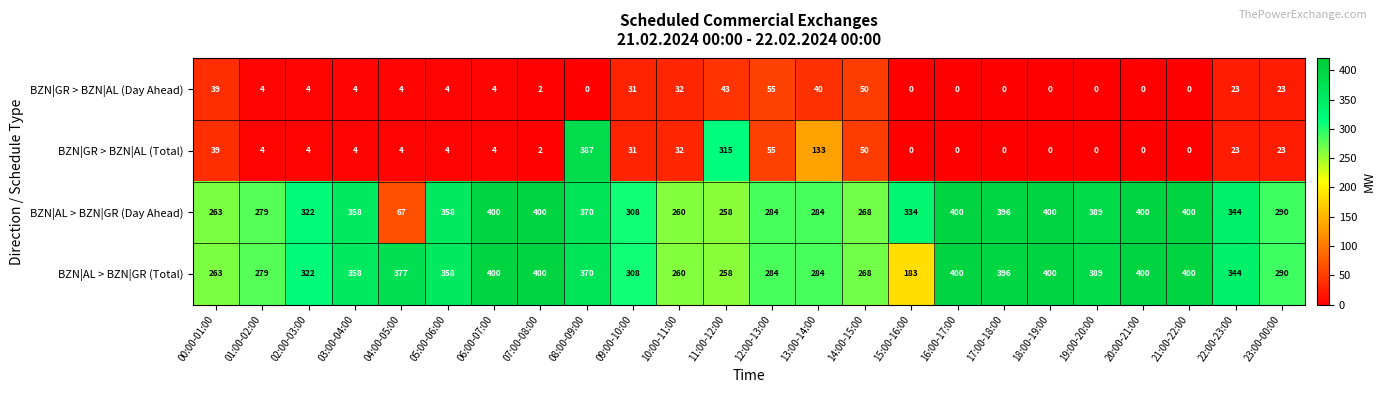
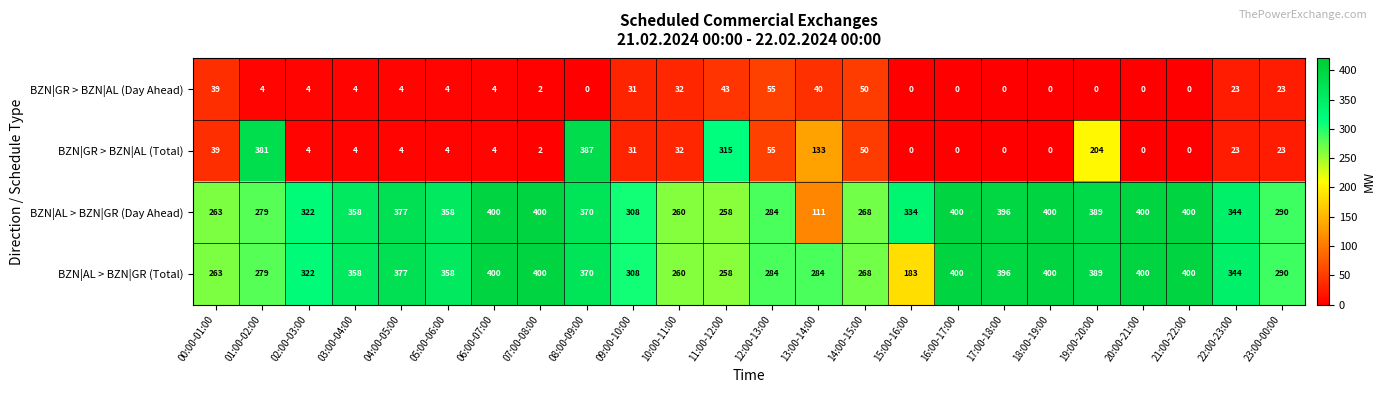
BZN|GR > BZN|AL (Total), 01:00-02:00: 4 -> 381
BZN|GR > BZN|AL (Total), 19:00-20:00: 0 -> 204
BZN|AL > BZN|GR (Day Ahead), 04:00-05:00: 67 -> 377
BZN|AL > BZN|GR (Day Ahead), 13:00-14:00: 284 -> 111
